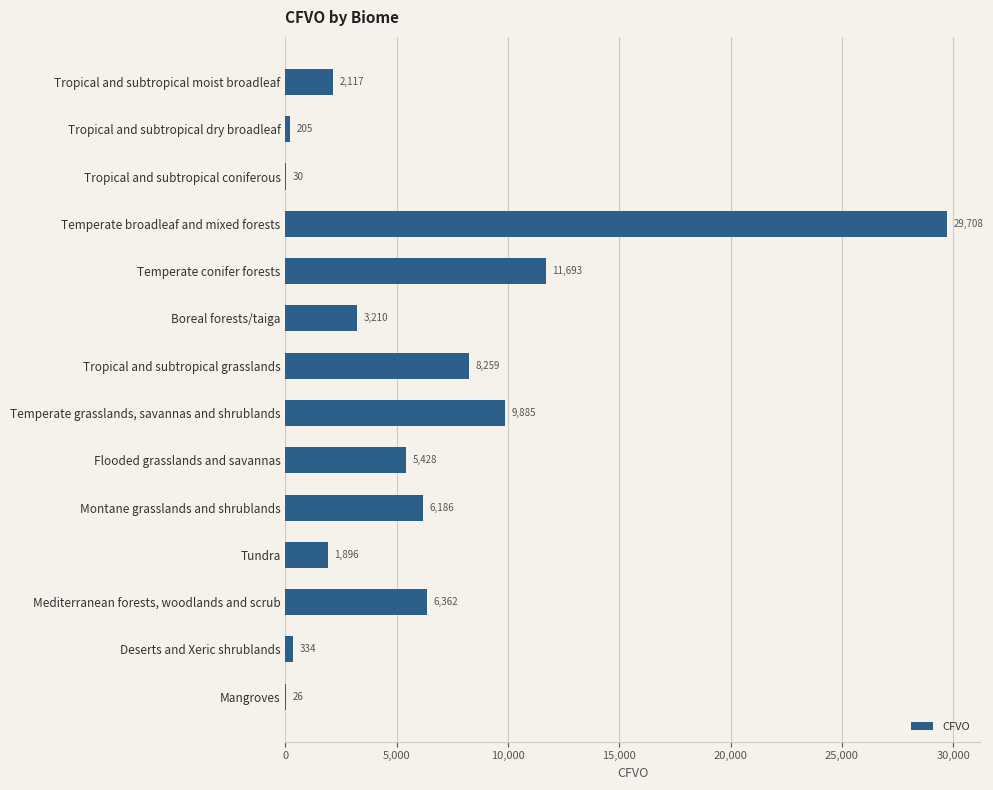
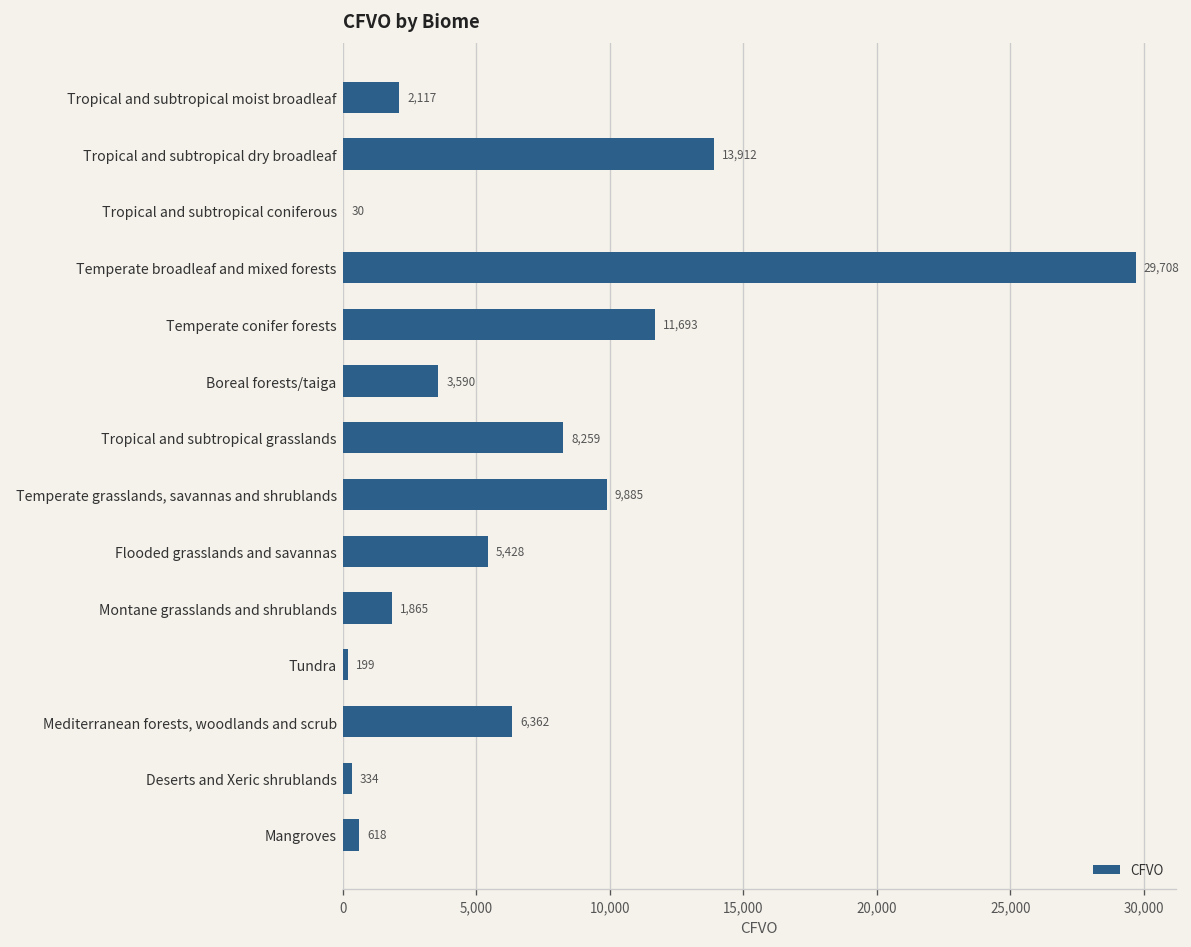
Tropical and subtropical dry broadleaf: 205 -> 13,912
Boreal forests/taiga: 3,210 -> 3,590
Montane grasslands and shrublands: 6,186 -> 1,865
Tundra: 1,896 -> 199
Mangroves: 26 -> 618
